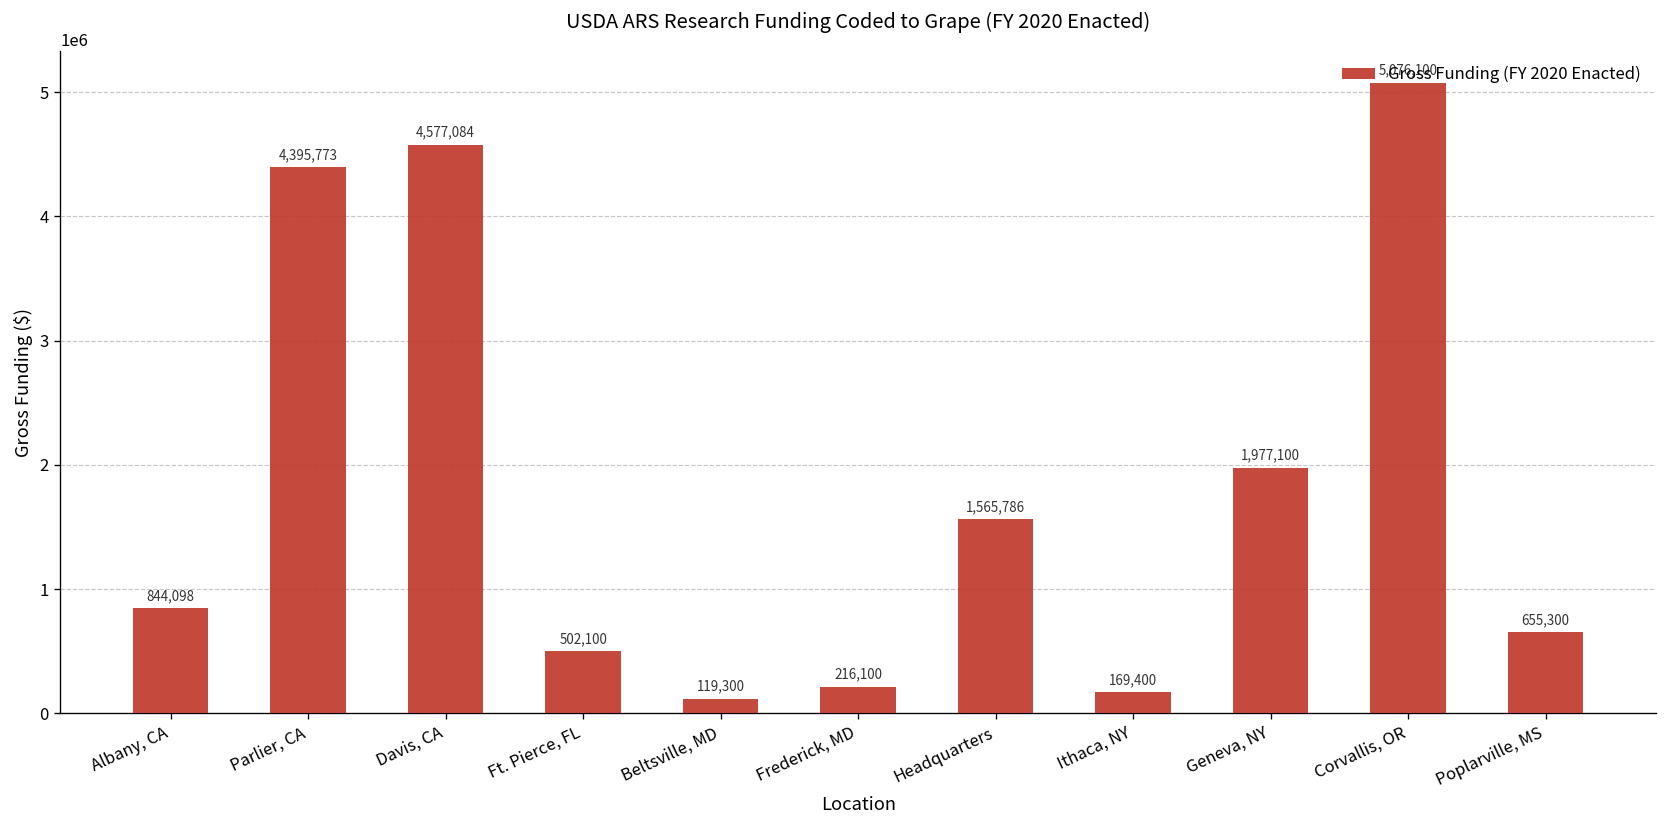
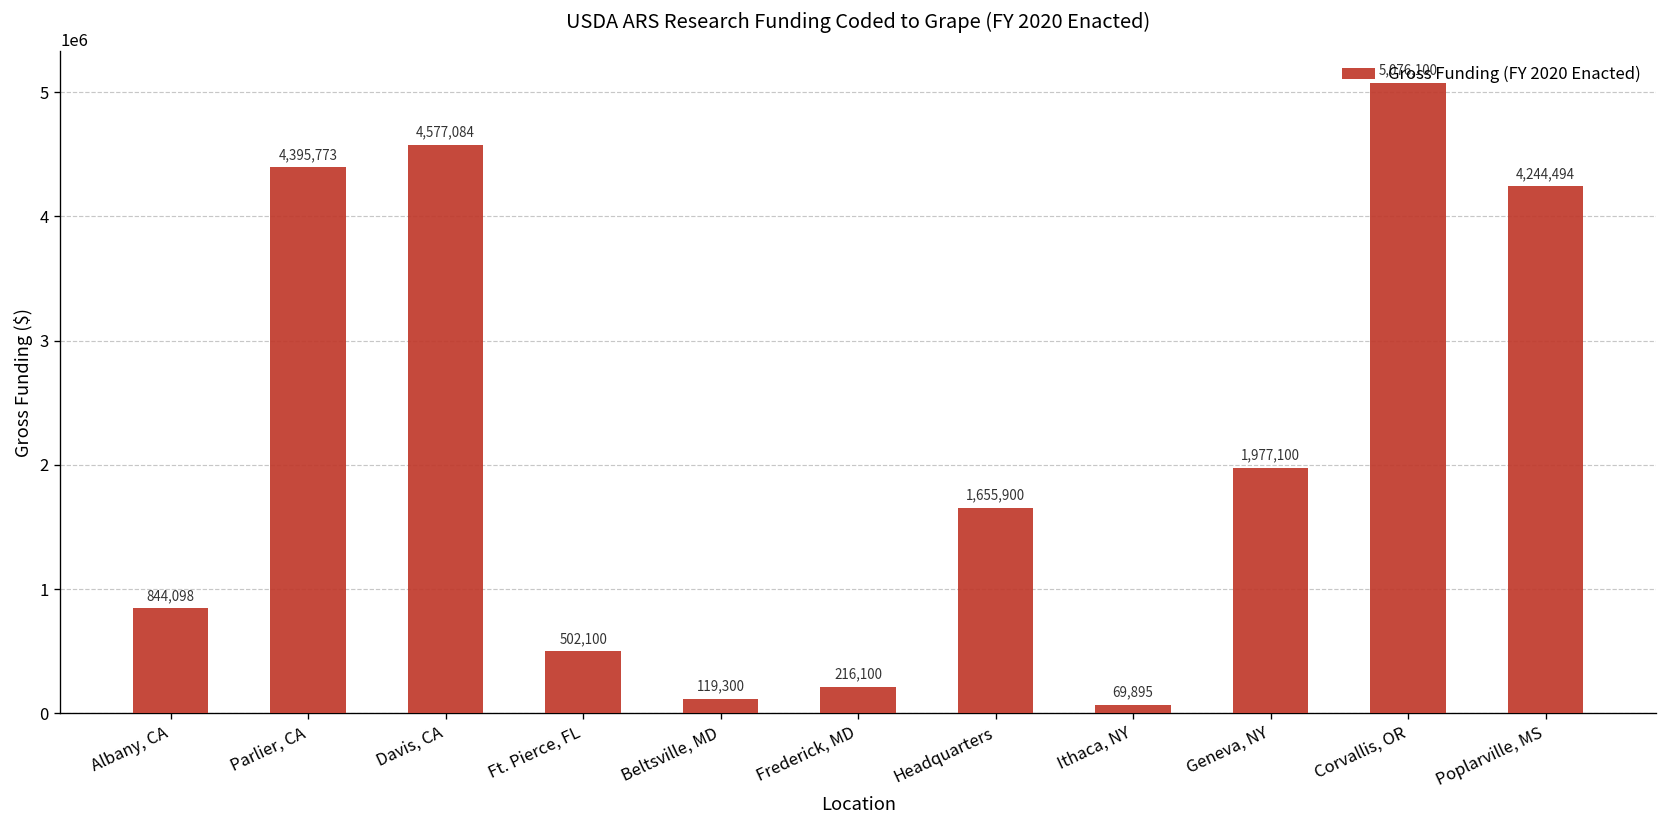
Headquarters: 1,565,786 -> 1,655,900
Ithaca, NY: 169,400 -> 69,895
Poplarville, MS: 655,300 -> 4,244,494
